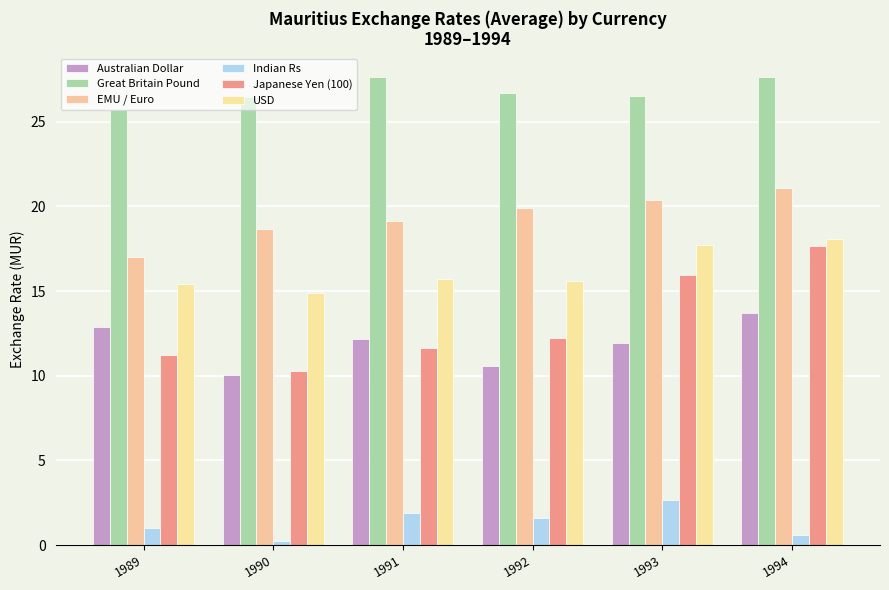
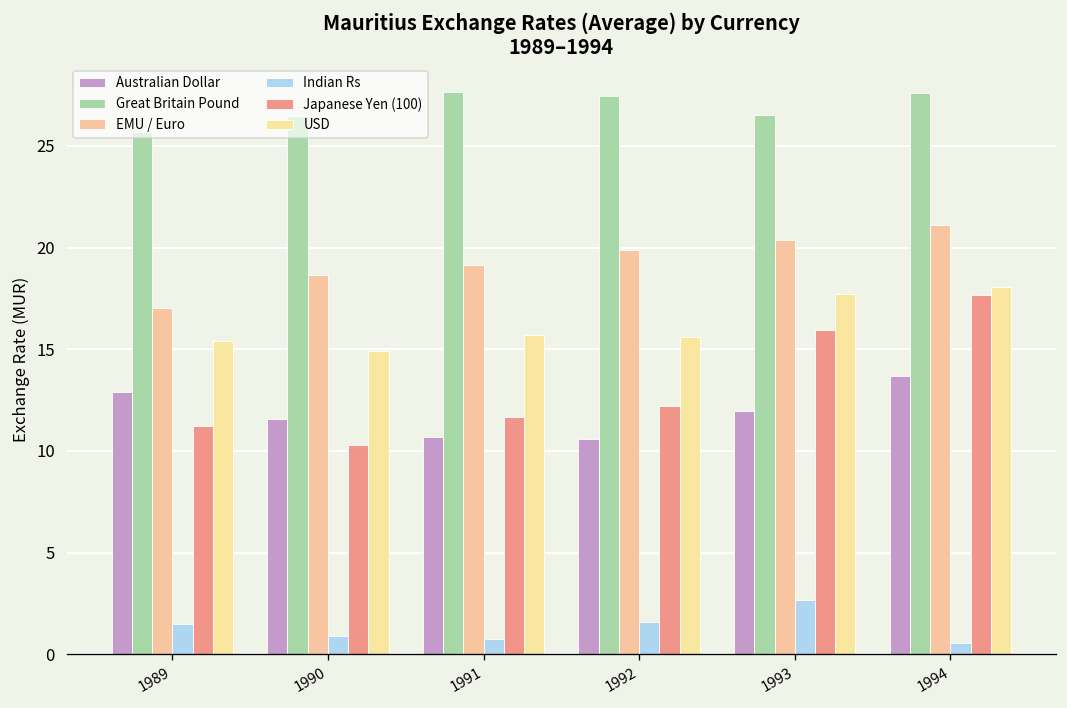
Indian Rs, 1989: 1.0 -> 1.5
Australian Dollar, 1990: 10.0 -> 11.6
Indian Rs, 1990: 0.2 -> 0.9
Australian Dollar, 1991: 12.2 -> 10.7
Indian Rs, 1991: 1.9 -> 0.7
Great Britain Pound, 1992: 26.7 -> 27.4
